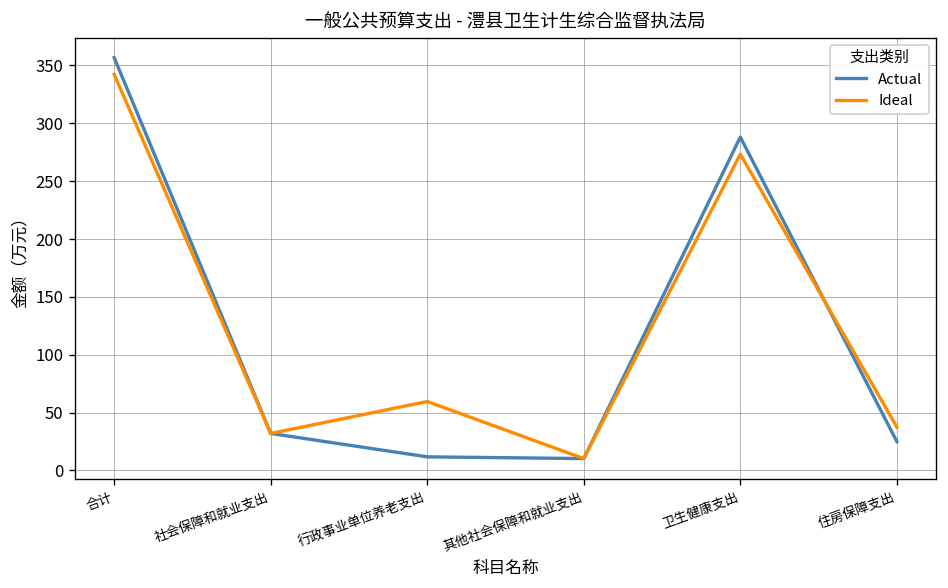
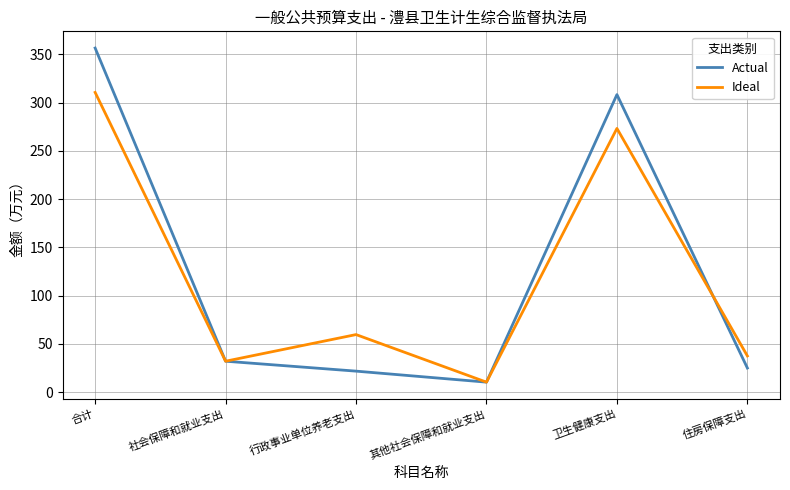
Ideal, 合计: 340 -> 310
Actual, 行政事业单位养老支出: 10 -> 20
Actual, 卫生健康支出: 290 -> 310
